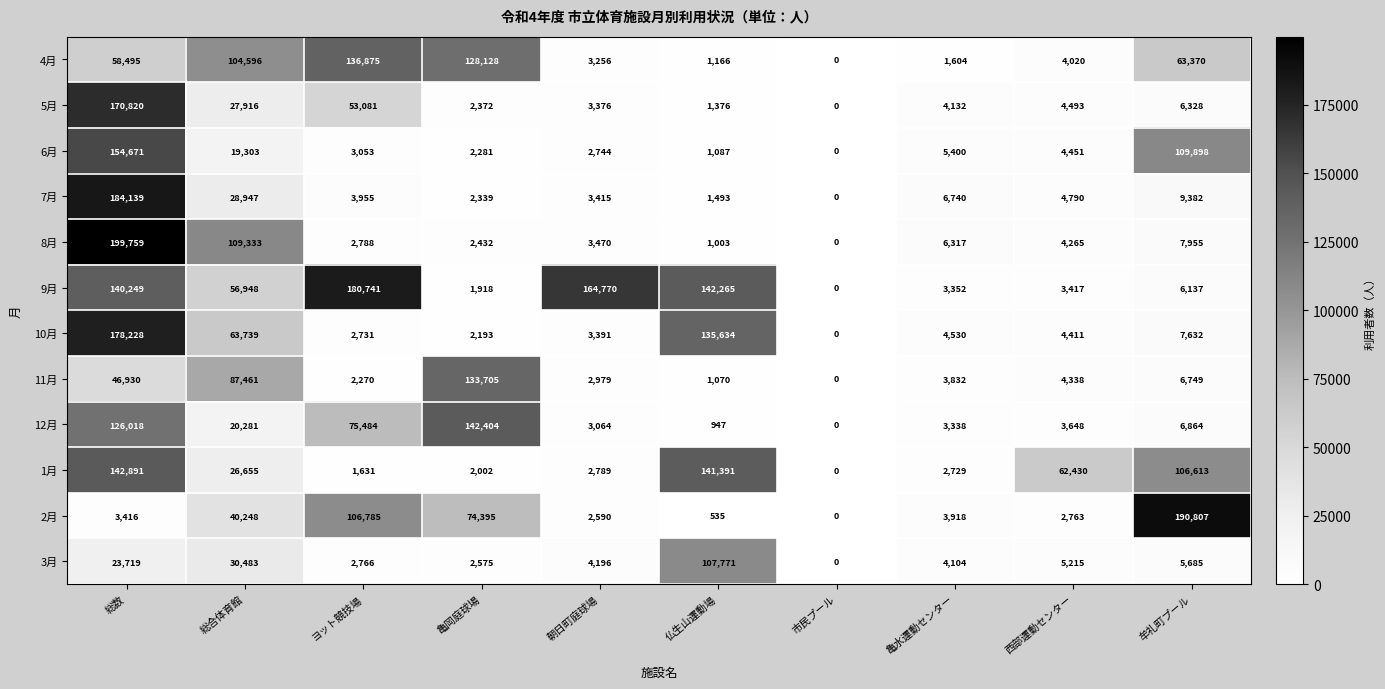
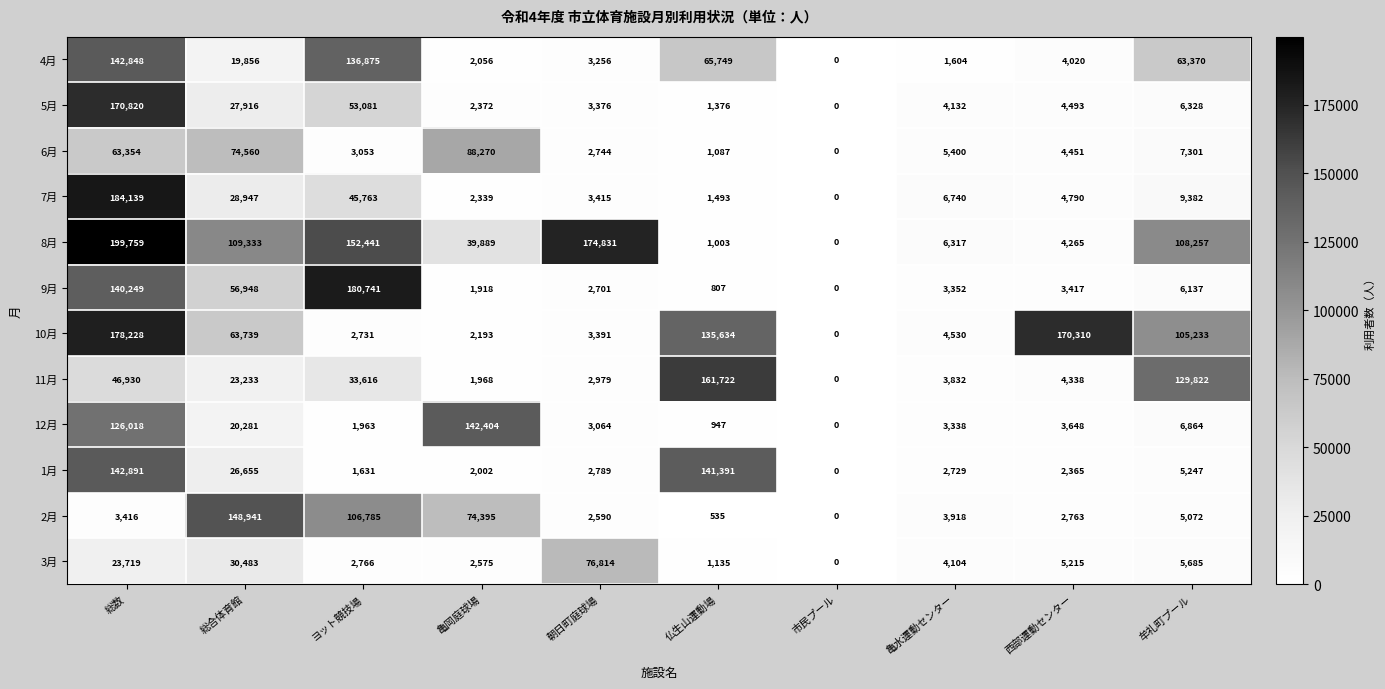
4月, 総数: 58,495 -> 142,848
4月, 総合体育館: 104,596 -> 19,856
4月, 亀岡庭球場: 128,128 -> 2,056
4月, 仏生山運動場: 1,166 -> 65,749
6月, 総数: 154,671 -> 63,354
6月, 総合体育館: 19,303 -> 74,560
6月, 亀岡庭球場: 2,281 -> 88,270
6月, 牟礼町プール: 109,898 -> 7,301
7月, ヨット競技場: 3,955 -> 45,763
8月, ヨット競技場: 2,788 -> 152,441
8月, 亀岡庭球場: 2,432 -> 39,889
8月, 朝日町庭球場: 3,470 -> 174,831
8月, 牟礼町プール: 7,955 -> 108,257
9月, 朝日町庭球場: 164,770 -> 2,701
9月, 仏生山運動場: 142,265 -> 807
10月, 西部運動センター: 4,411 -> 170,310
10月, 牟礼町プール: 7,632 -> 105,233
11月, 総合体育館: 87,461 -> 23,233
11月, ヨット競技場: 2,270 -> 33,616
11月, 亀岡庭球場: 133,705 -> 1,968
11月, 仏生山運動場: 1,070 -> 161,722
11月, 牟礼町プール: 6,749 -> 129,822
12月, ヨット競技場: 75,484 -> 1,963
1月, 西部運動センター: 62,430 -> 2,365
1月, 牟礼町プール: 106,613 -> 5,247
2月, 総合体育館: 40,248 -> 148,941
2月, 牟礼町プール: 190,807 -> 5,072
3月, 朝日町庭球場: 4,196 -> 76,814
3月, 仏生山運動場: 107,771 -> 1,135
